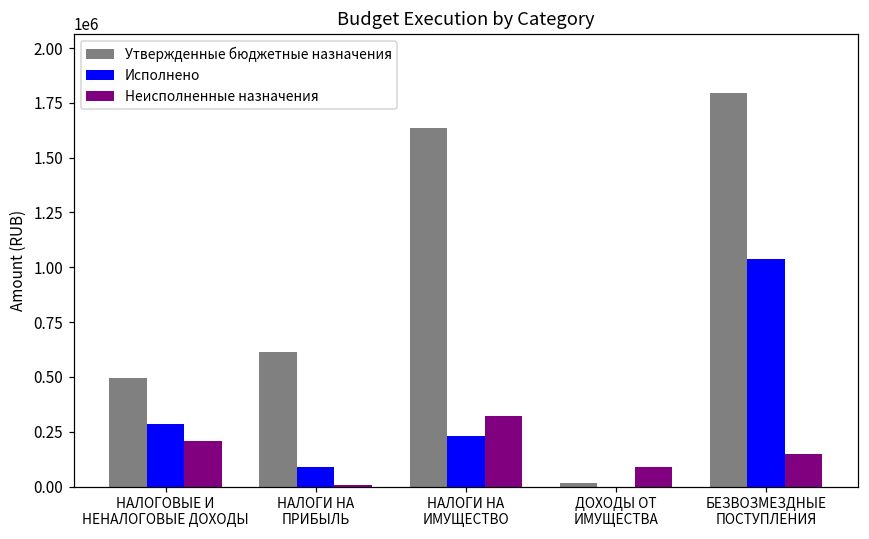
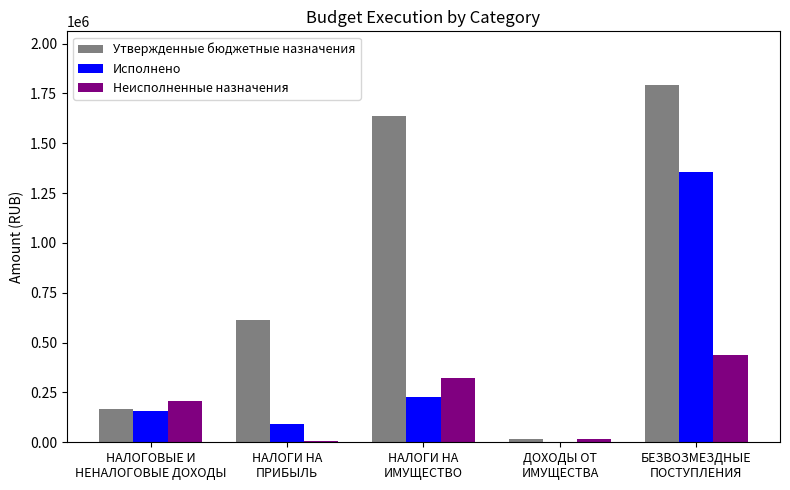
Утвержденные бюджетные назначения, НАЛОГОВЫЕ И НЕНАЛОГОВЫЕ ДОХОДЫ: 490000 -> 170000
Исполнено, НАЛОГОВЫЕ И НЕНАЛОГОВЫЕ ДОХОДЫ: 290000 -> 160000
Неисполненные назначения, ДОХОДЫ ОТ ИМУЩЕСТВА: 90000 -> 10000
Исполнено, БЕЗВОЗМЕЗДНЫЕ ПОСТУПЛЕНИЯ: 1040000 -> 1360000
Неисполненные назначения, БЕЗВОЗМЕЗДНЫЕ ПОСТУПЛЕНИЯ: 150000 -> 440000
